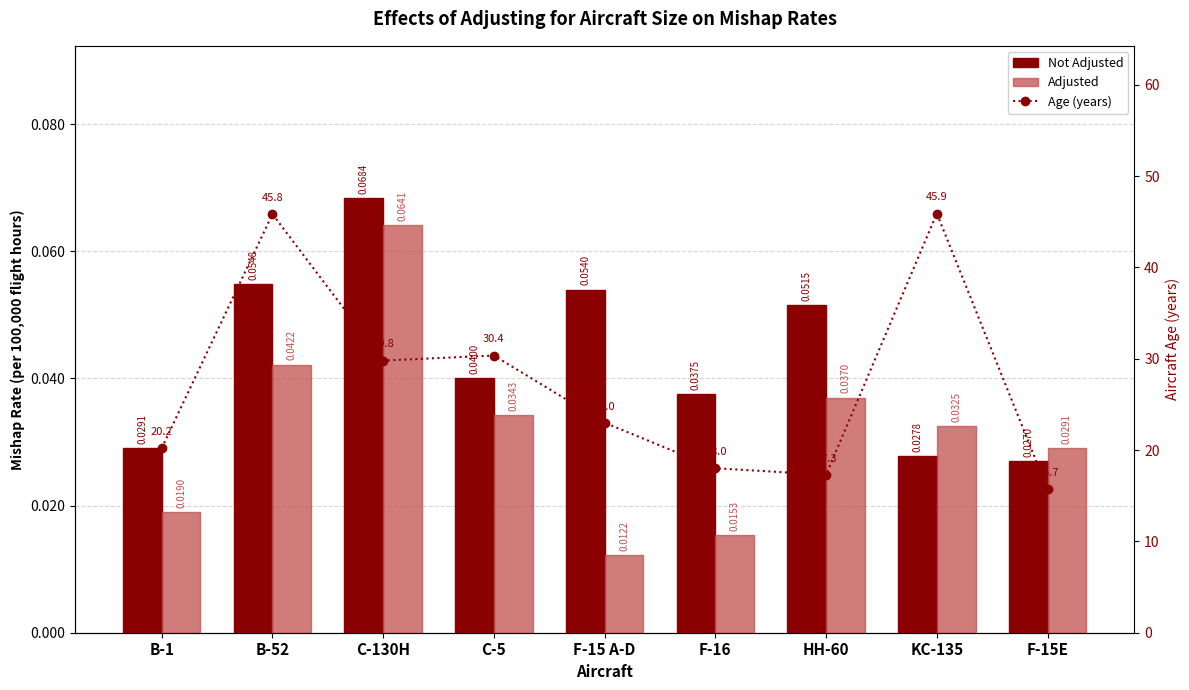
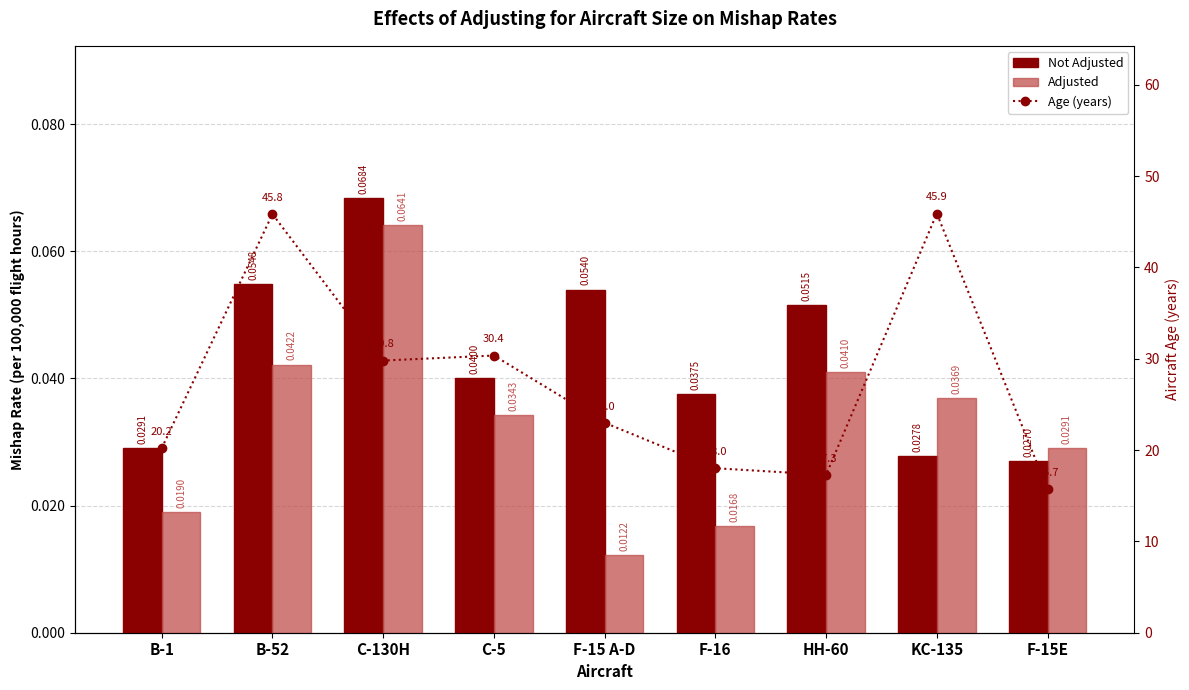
Adjusted, F-16: 0.0153 -> 0.0168
Adjusted, HH-60: 0.0370 -> 0.0410
Adjusted, KC-135: 0.0325 -> 0.0369
